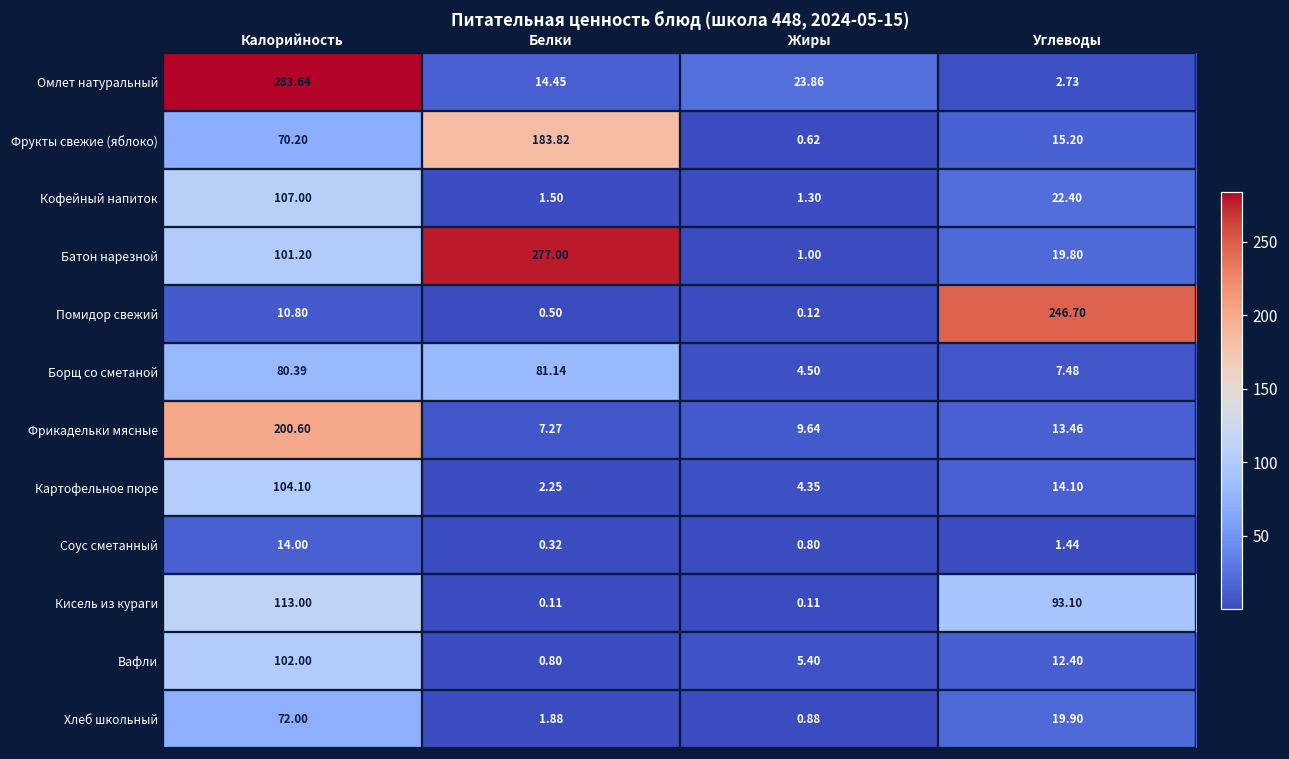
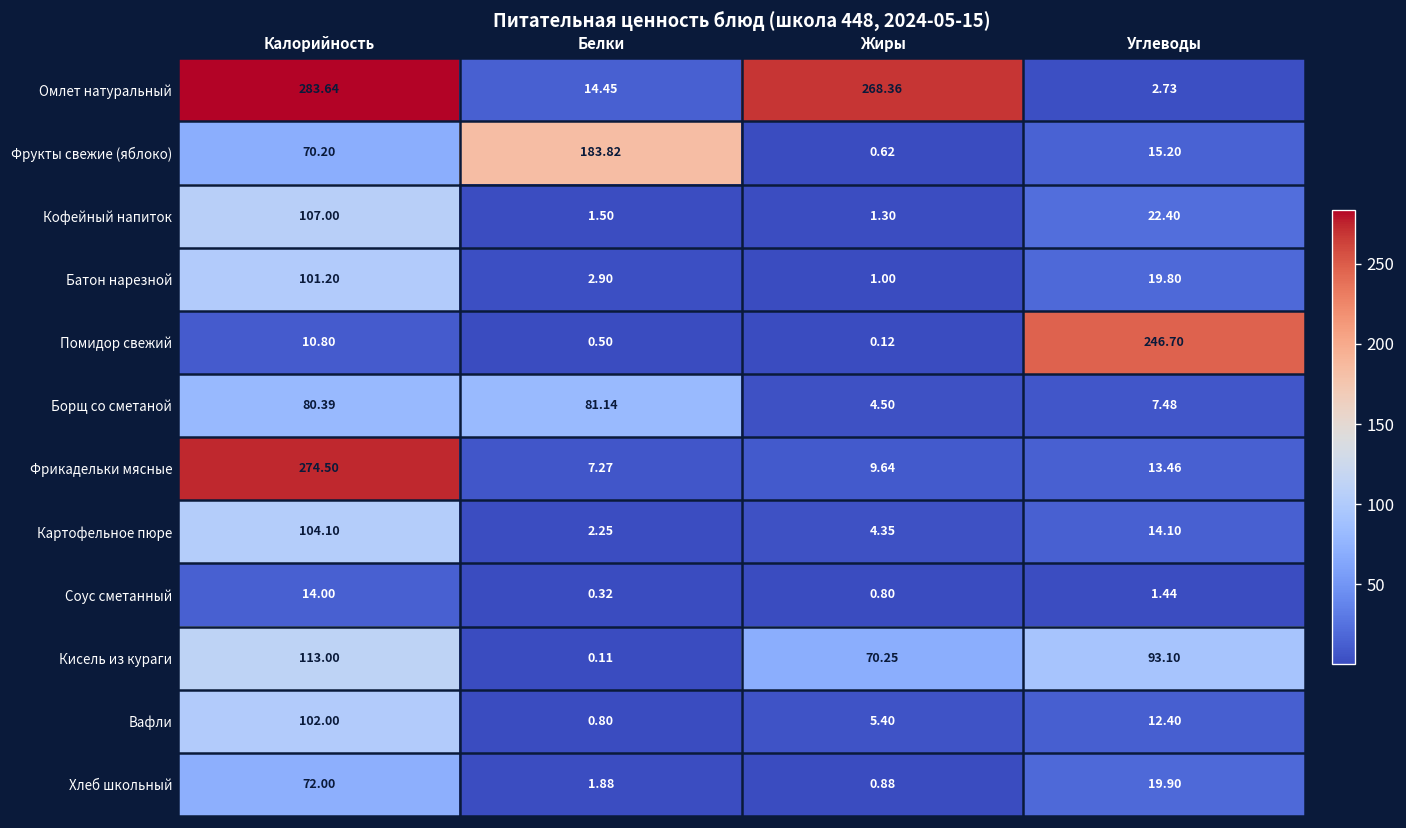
Омлет натуральный, Жиры: 23.86 -> 268.36
Батон нарезной, Белки: 277.00 -> 2.90
Фрикадельки мясные, Калорийность: 200.60 -> 274.50
Кисель из кураги, Жиры: 0.11 -> 70.25
